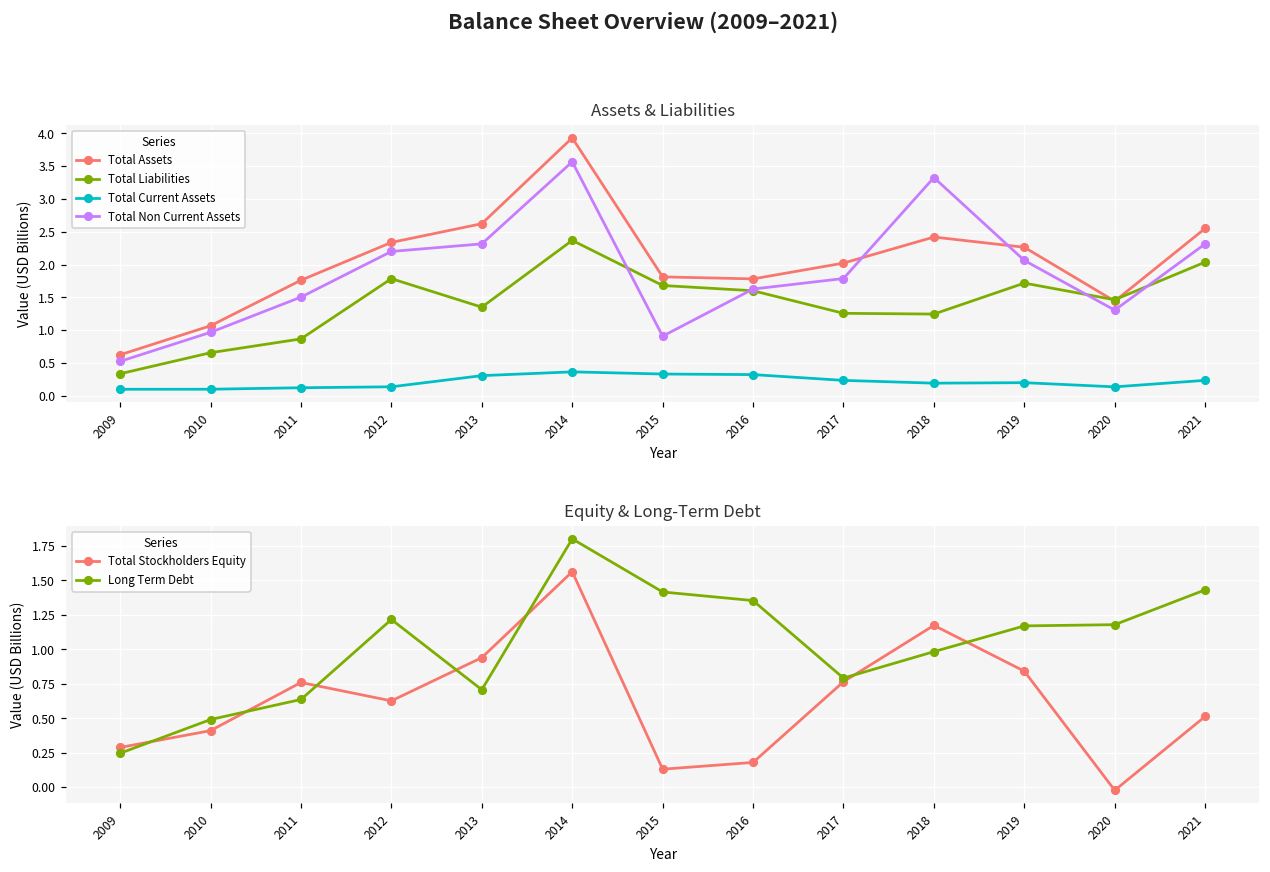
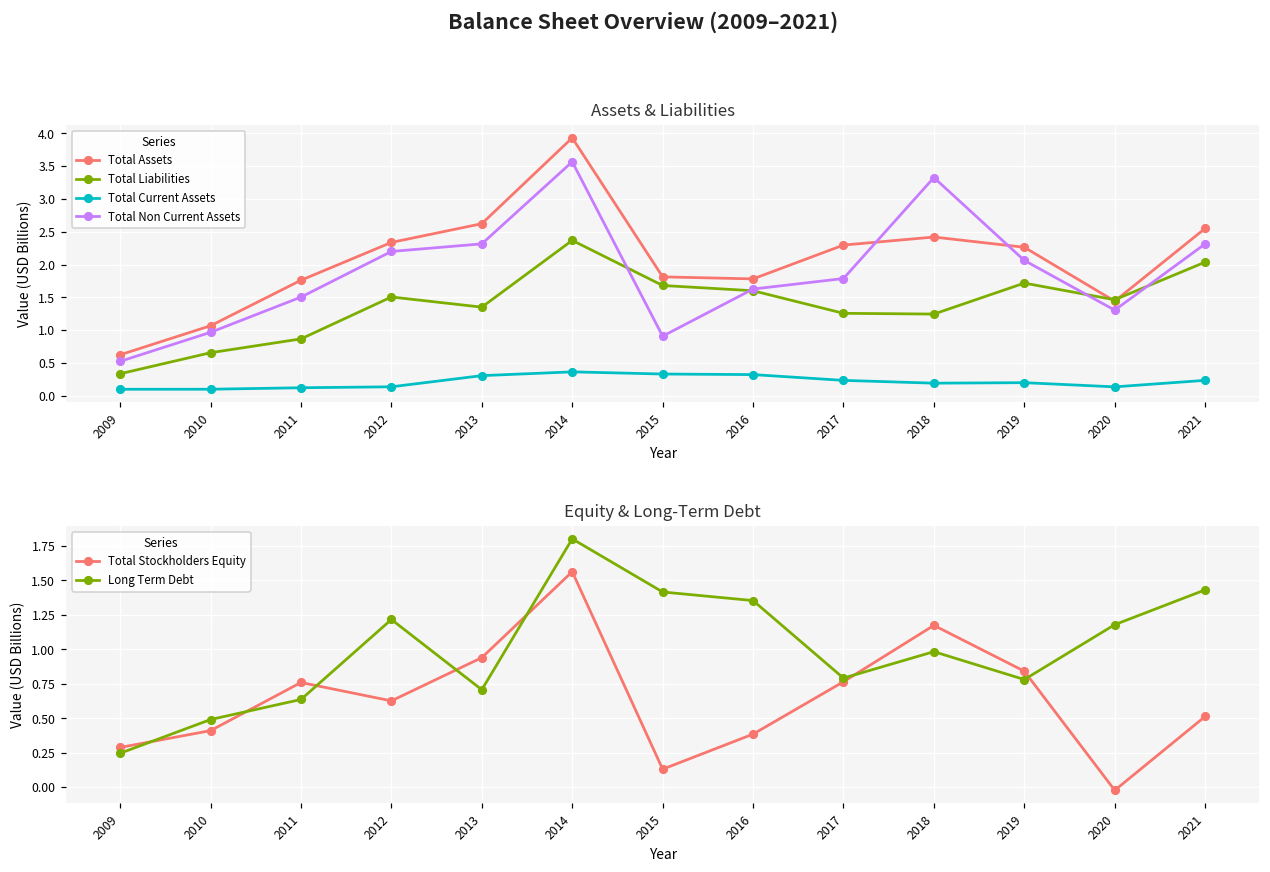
Assets & Liabilities, Total Liabilities, 2012: 1.8 -> 1.5
Assets & Liabilities, Total Assets, 2017: 2.0 -> 2.3
Equity & Long-Term Debt, Total Stockholders Equity, 2016: 0.18 -> 0.39
Equity & Long-Term Debt, Long Term Debt, 2019: 1.17 -> 0.78
